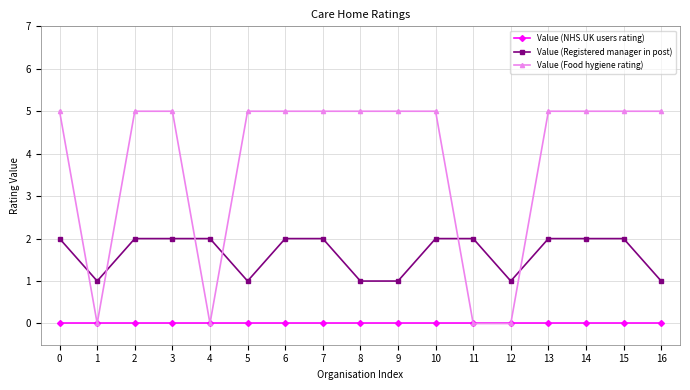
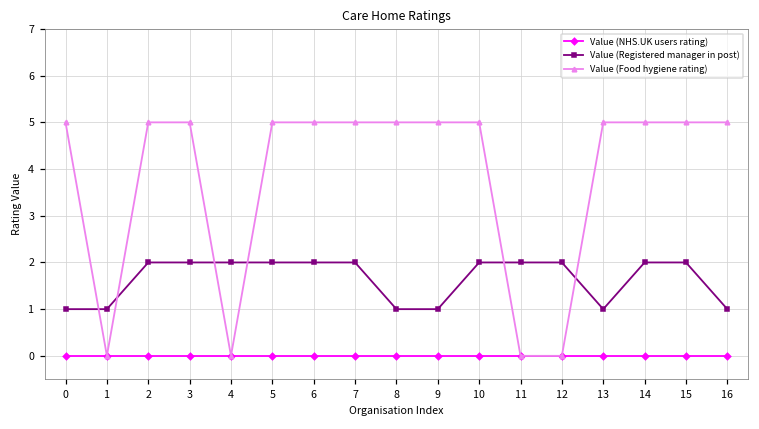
Value (Registered manager in post), 0: 2 -> 1
Value (Registered manager in post), 5: 1 -> 2
Value (Registered manager in post), 12: 1 -> 2
Value (Registered manager in post), 13: 2 -> 1
